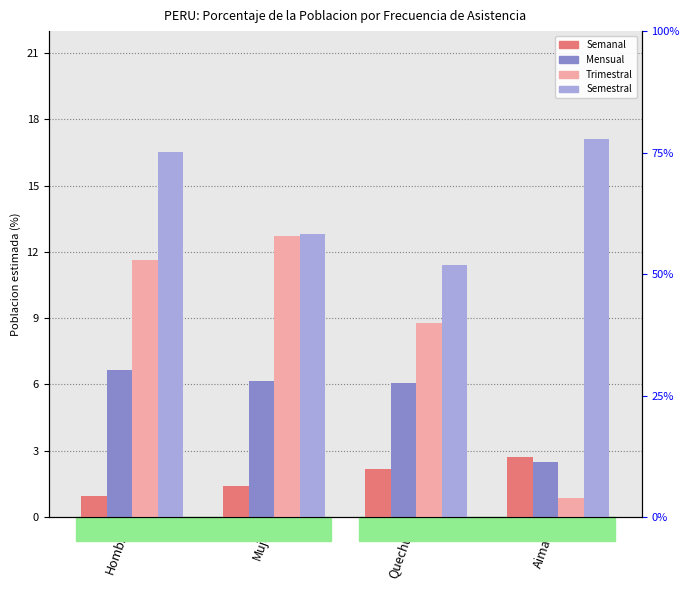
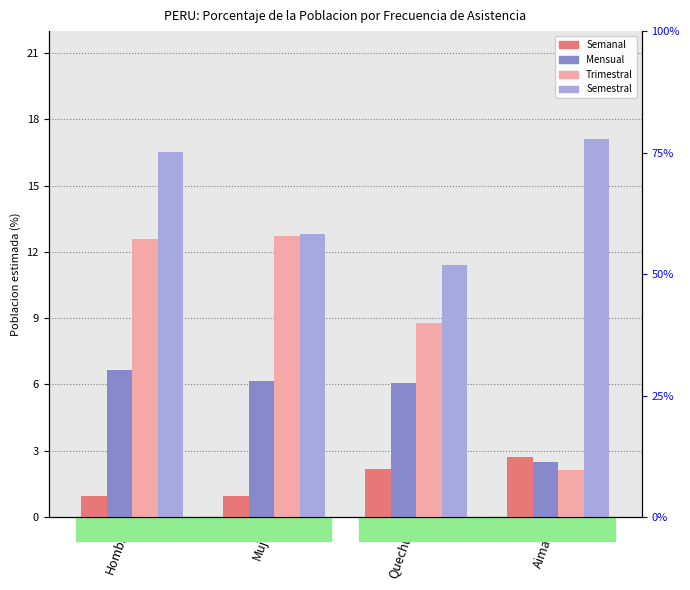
Trimestral, Hombre: 11.6 -> 12.6
Semanal, Mujer: 1.4 -> 0.9
Trimestral, Aimara: 0.8 -> 2.1
